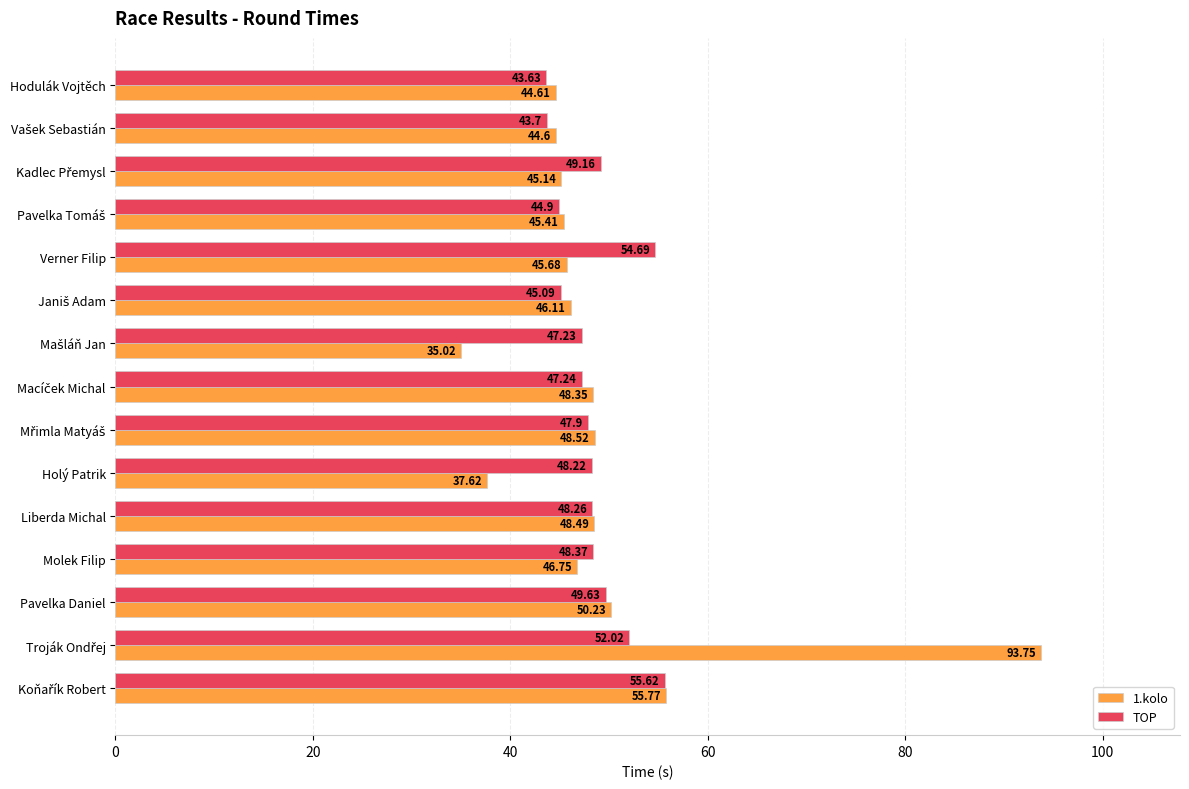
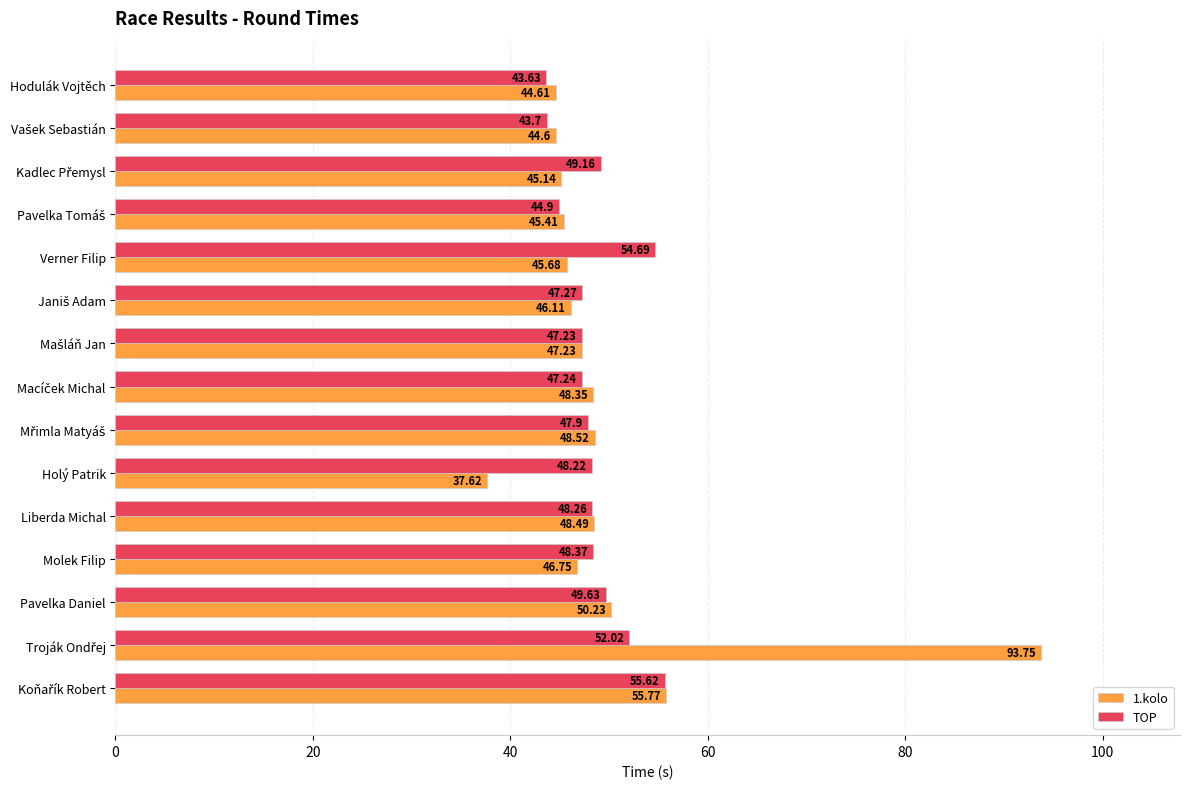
TOP, Janiš Adam: 45.09 -> 47.27
1.kolo, Mašláň Jan: 35.02 -> 47.23
